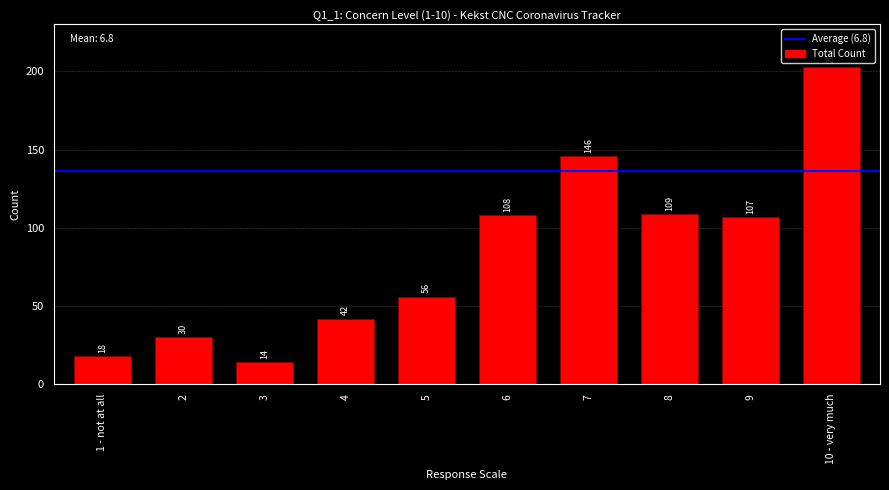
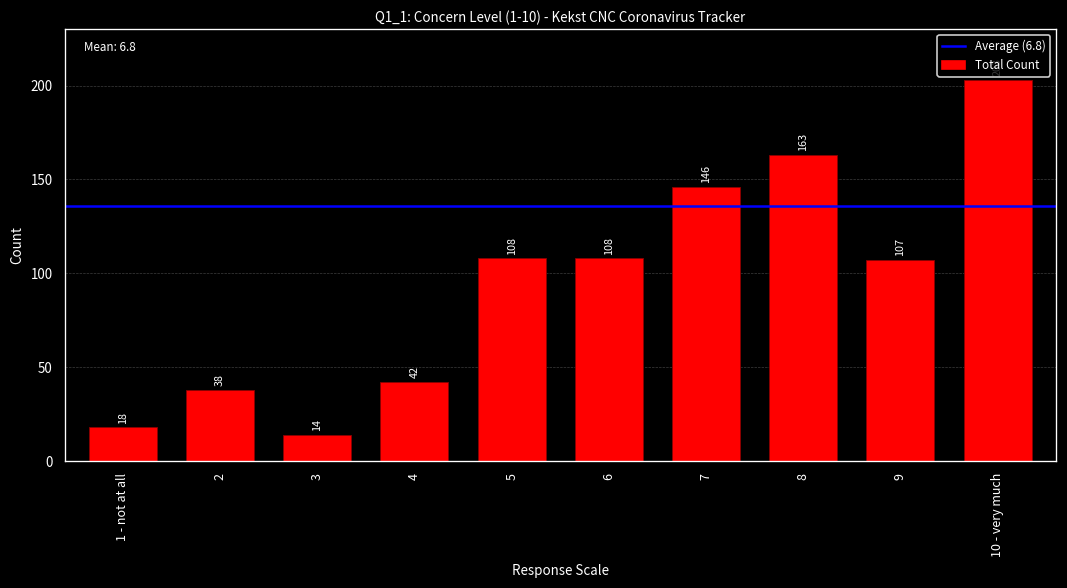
2: 30 -> 38
5: 56 -> 108
8: 109 -> 163
